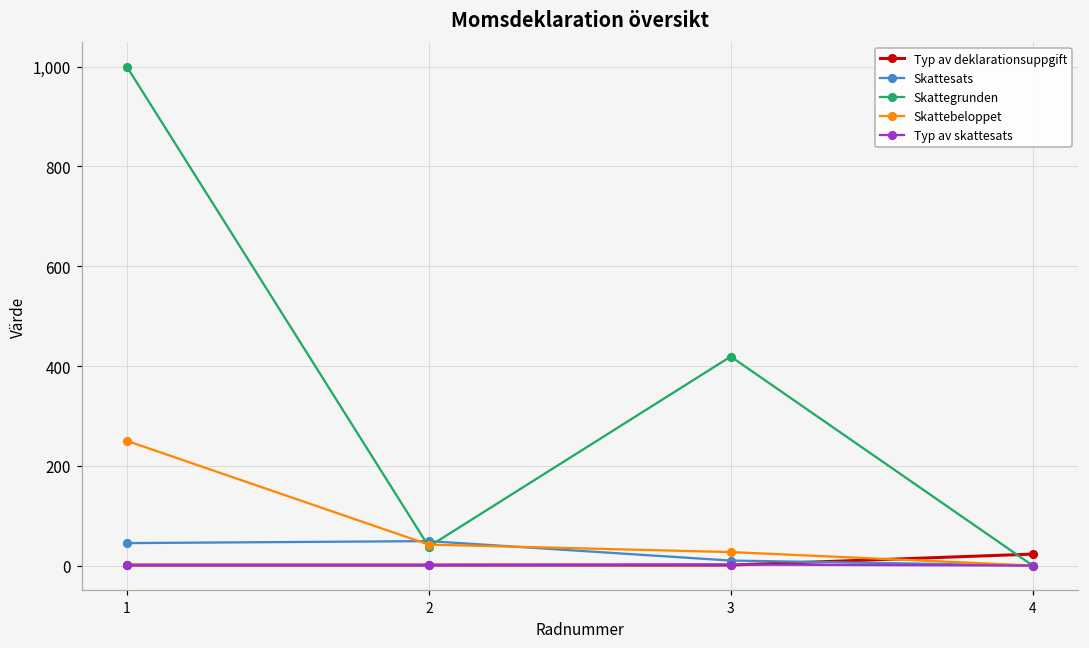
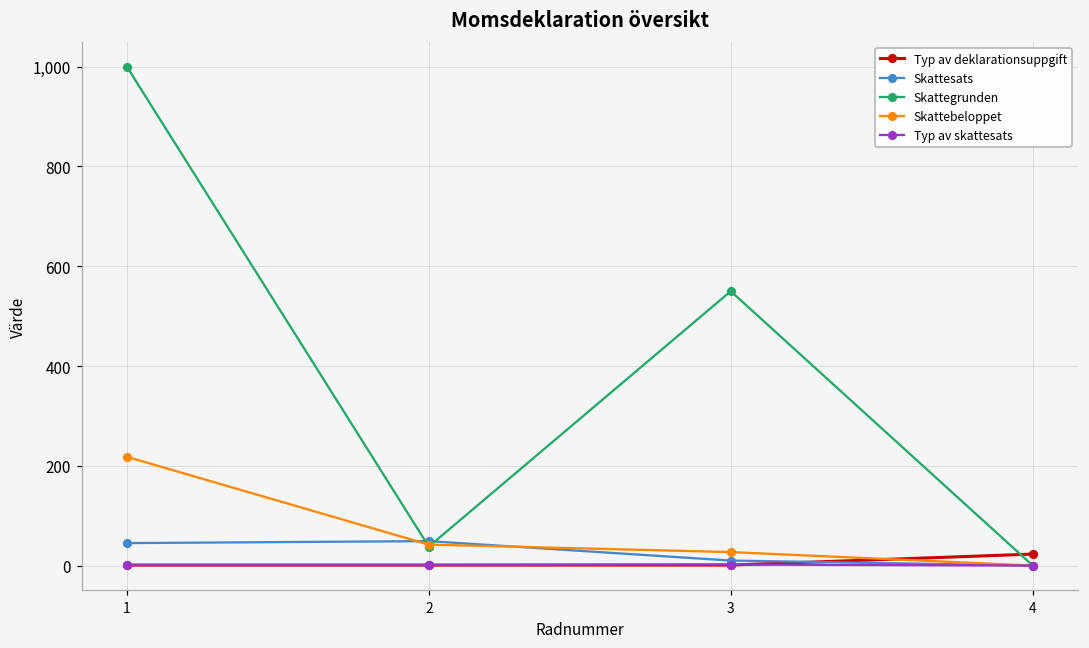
Skattebeloppet, 1: 250 -> 220
Skattegrunden, 3: 420 -> 550
